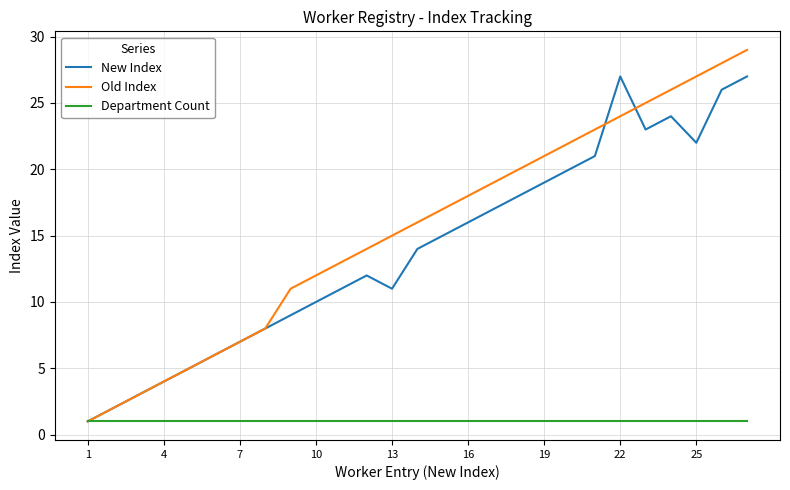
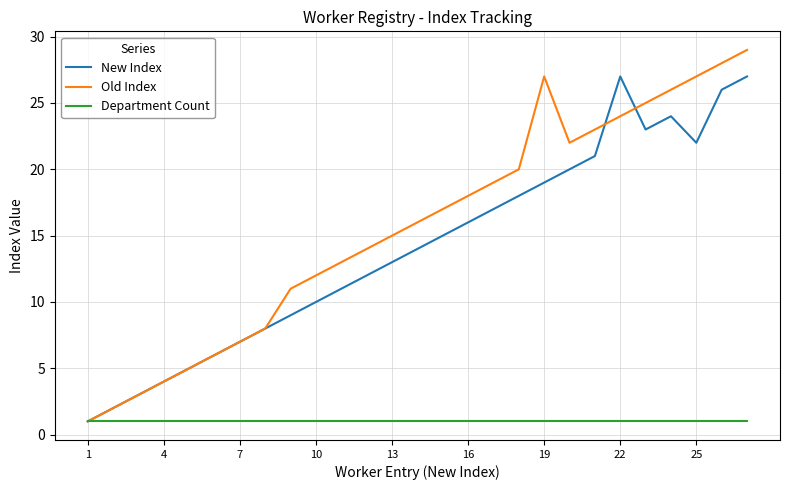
New Index, 13: 11 -> 13
Old Index, 19: 21 -> 27
